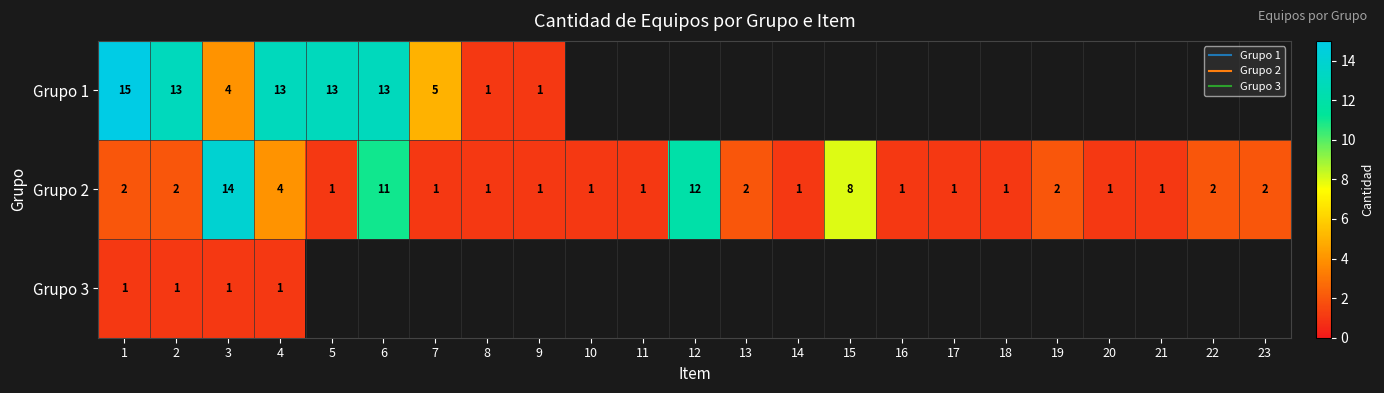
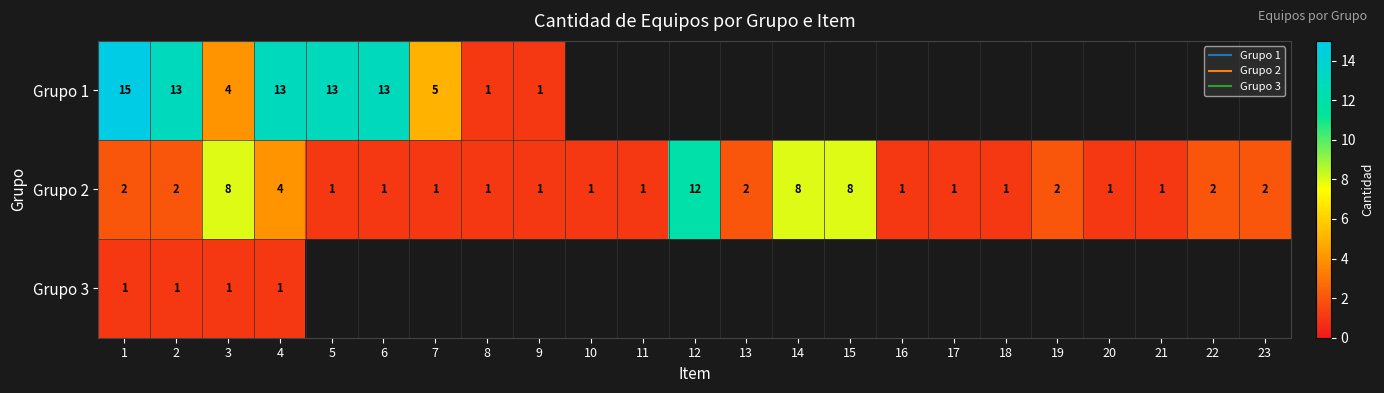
Grupo 2, 3: 14 -> 8
Grupo 2, 6: 11 -> 1
Grupo 2, 14: 1 -> 8
